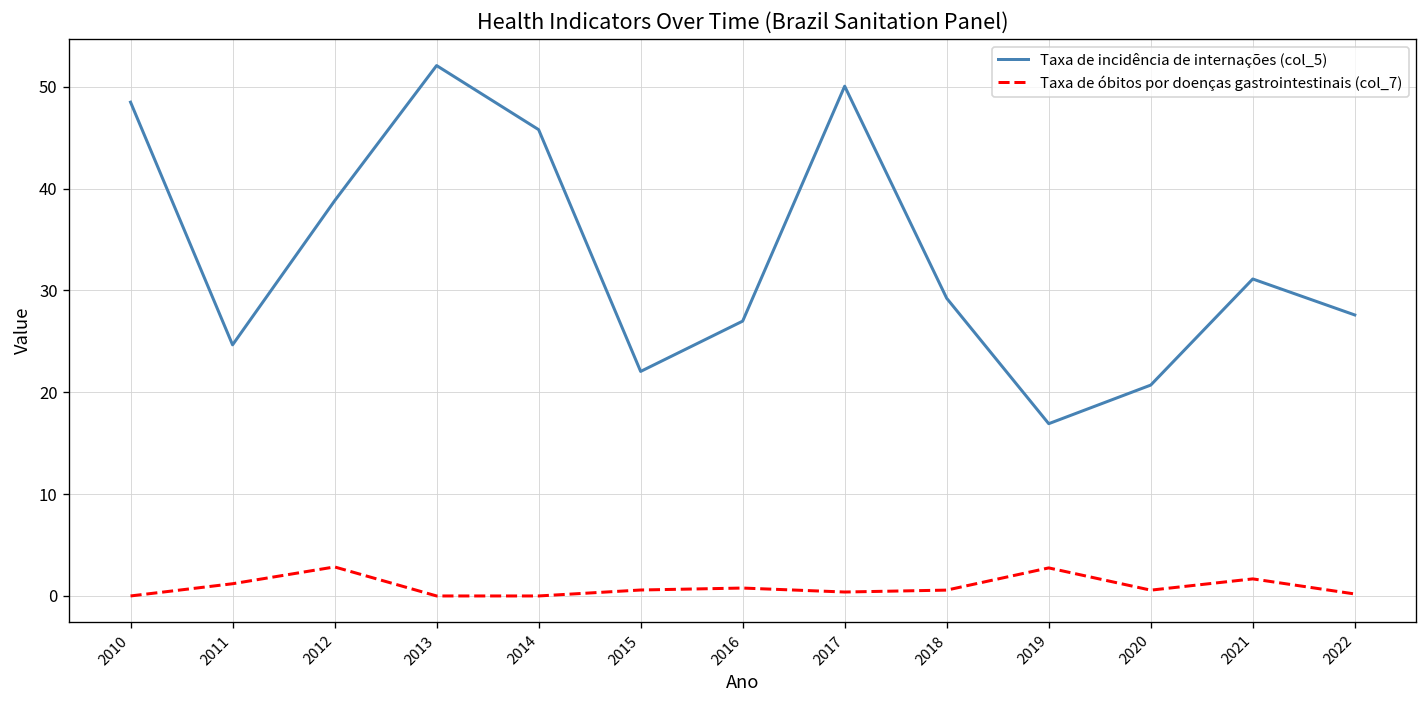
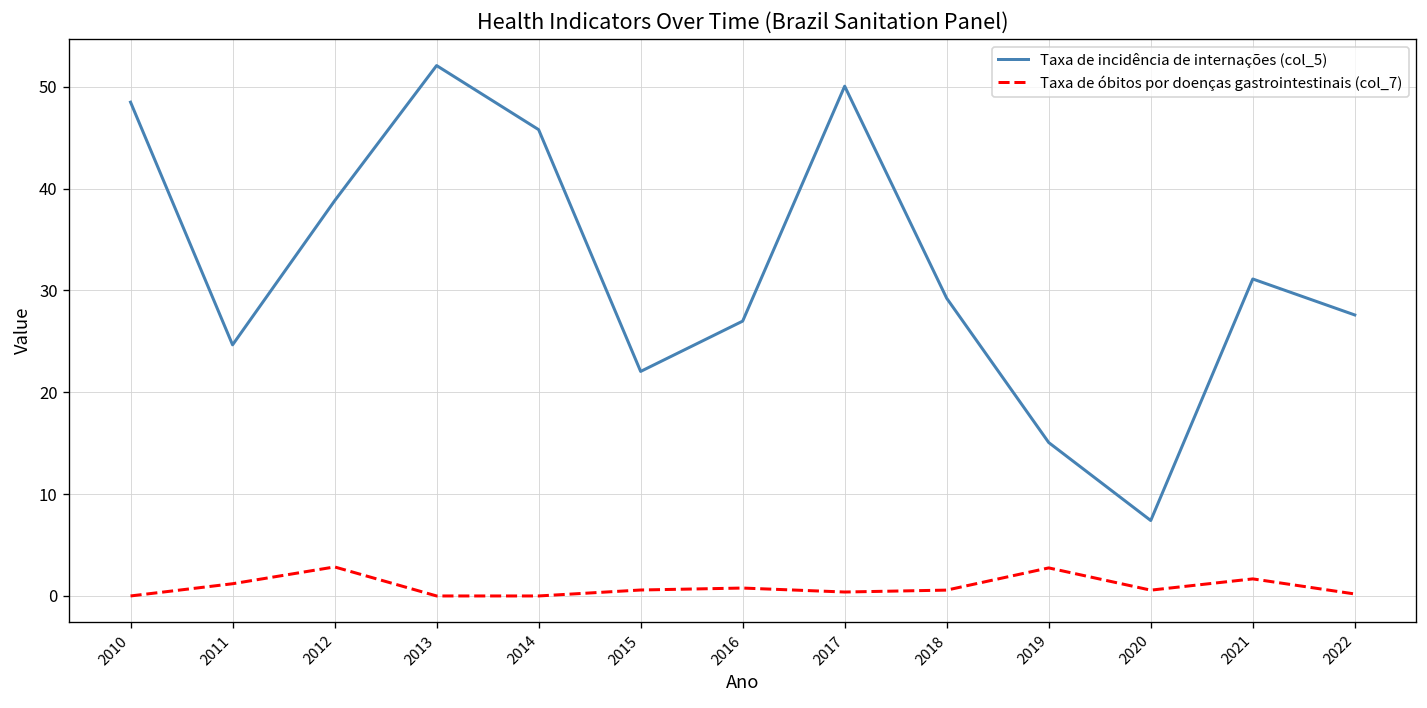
Taxa de incidência de internações (col_5), 2019: 17 -> 15
Taxa de incidência de internações (col_5), 2020: 21 -> 7
